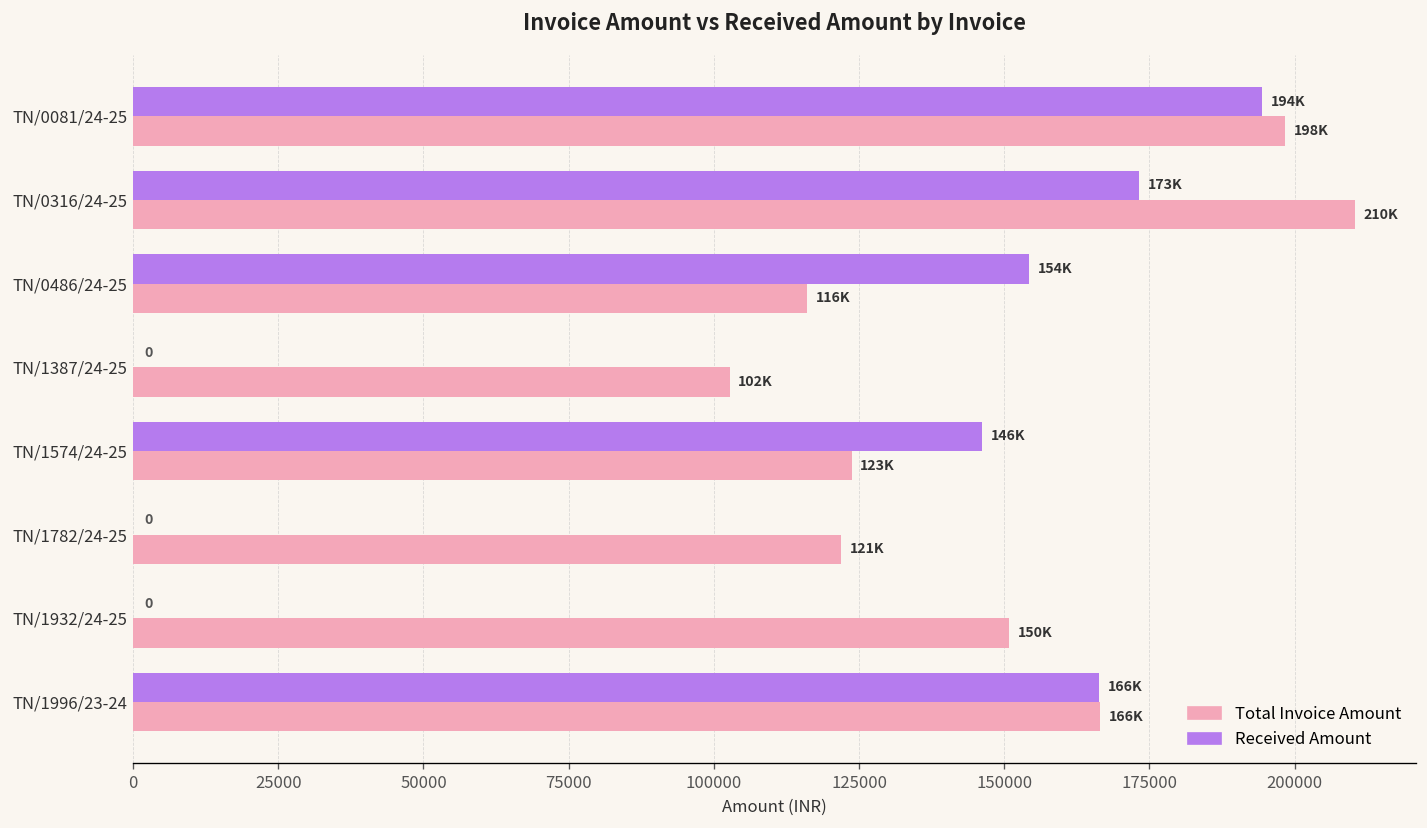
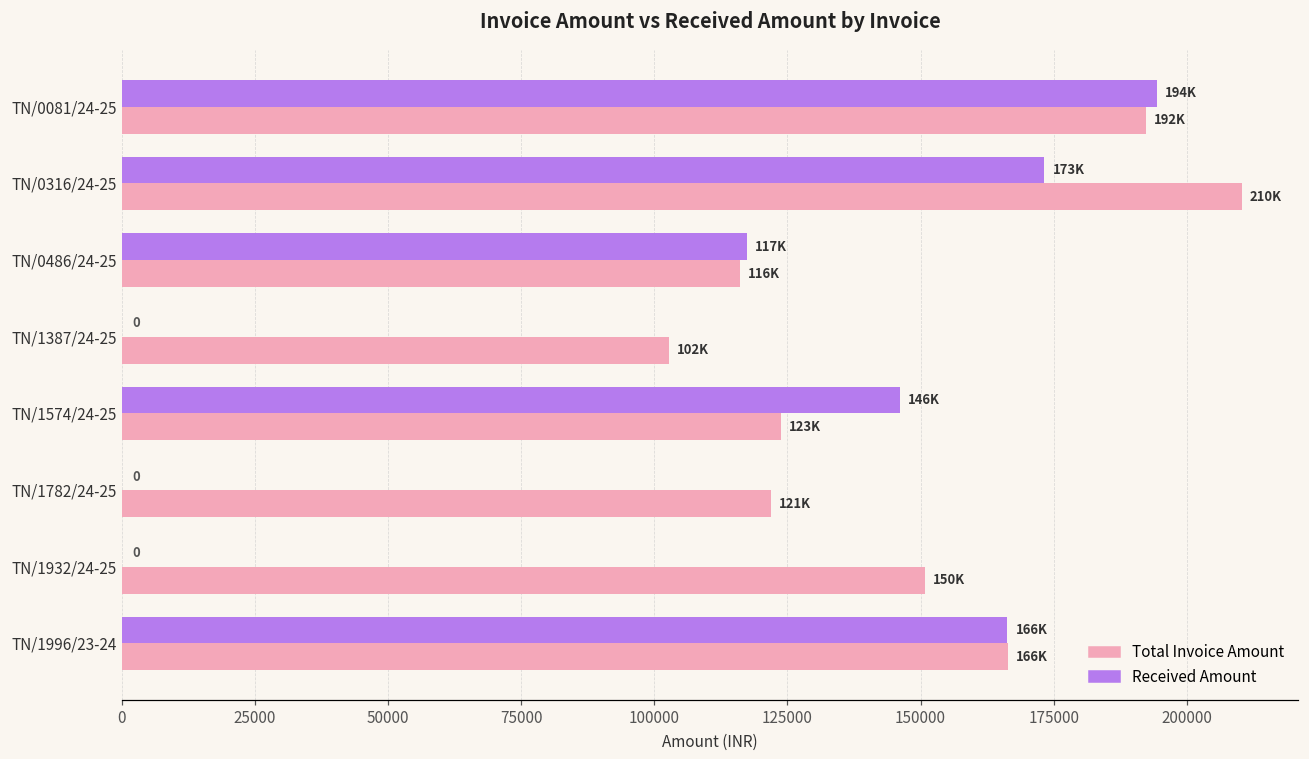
Total Invoice Amount, TN/0081/24-25: 198K -> 192K
Received Amount, TN/0486/24-25: 154K -> 117K
